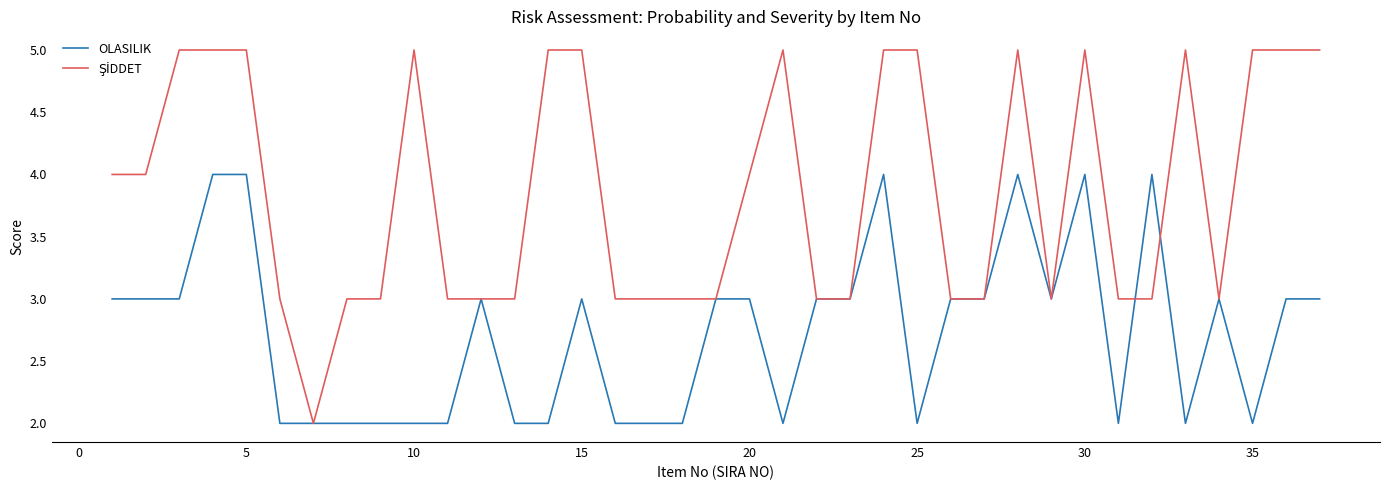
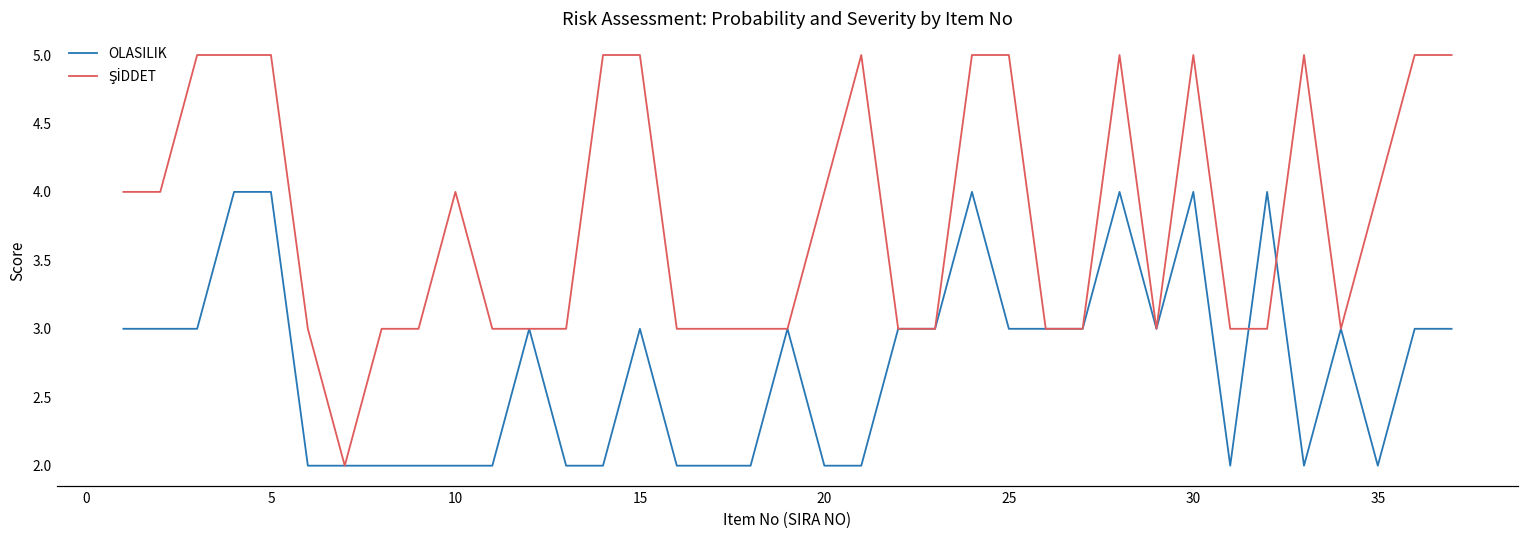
ŞİDDET, 10: 5 -> 4
OLASILIK, 20: 3 -> 2
OLASILIK, 25: 2 -> 3
ŞİDDET, 35: 5 -> 4
